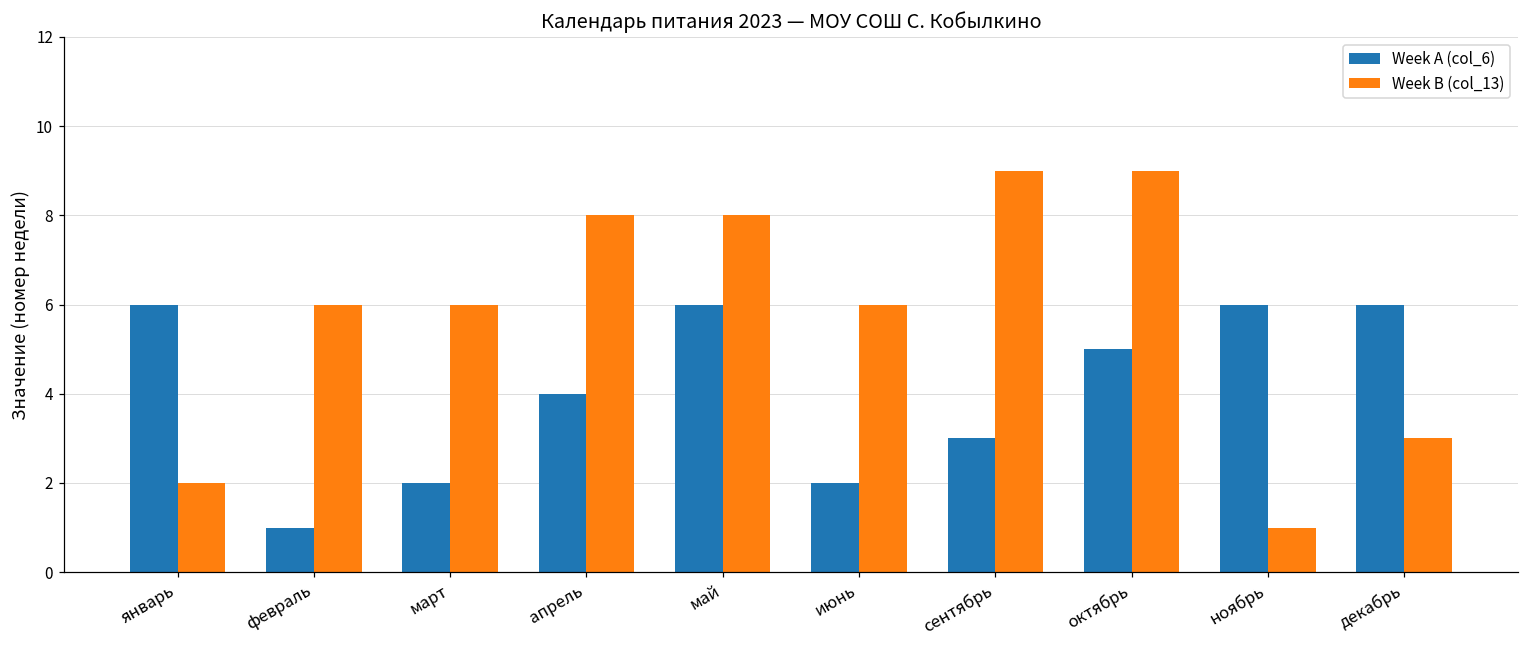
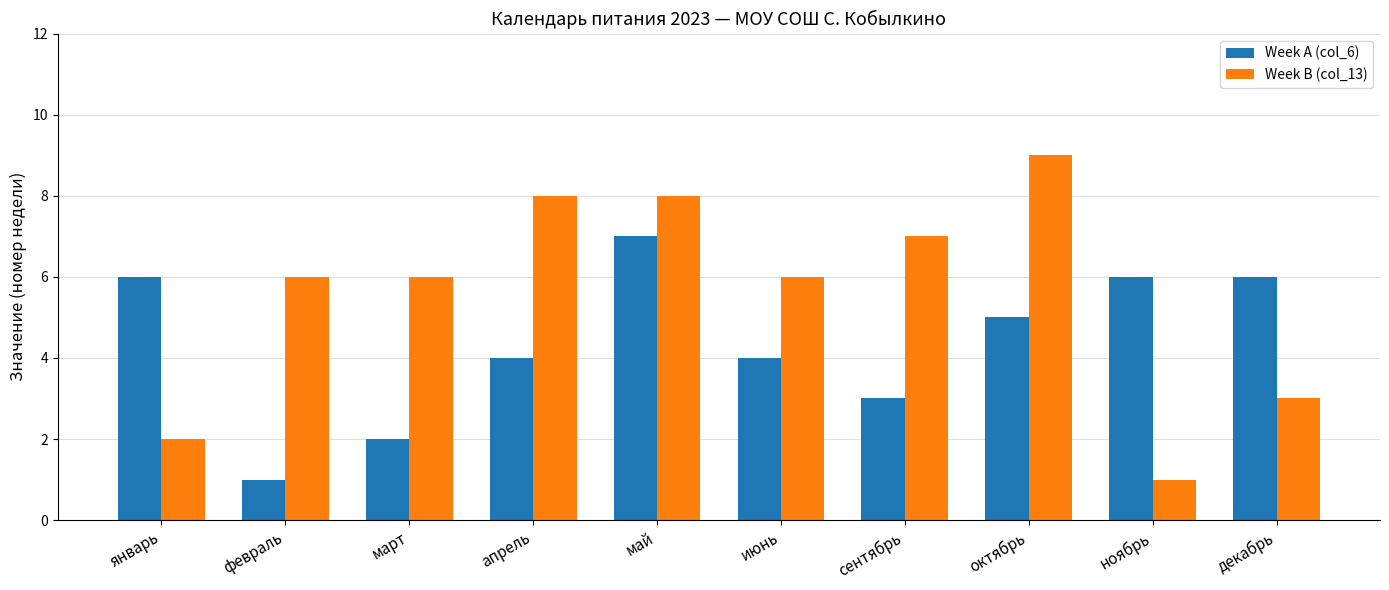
Week A (col_6), май: 6 -> 7
Week A (col_6), июнь: 2 -> 4
Week B (col_13), сентябрь: 9 -> 7
